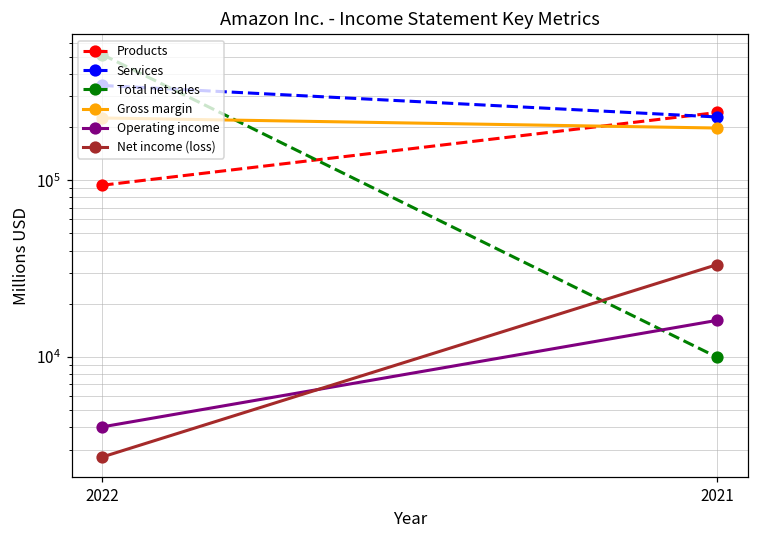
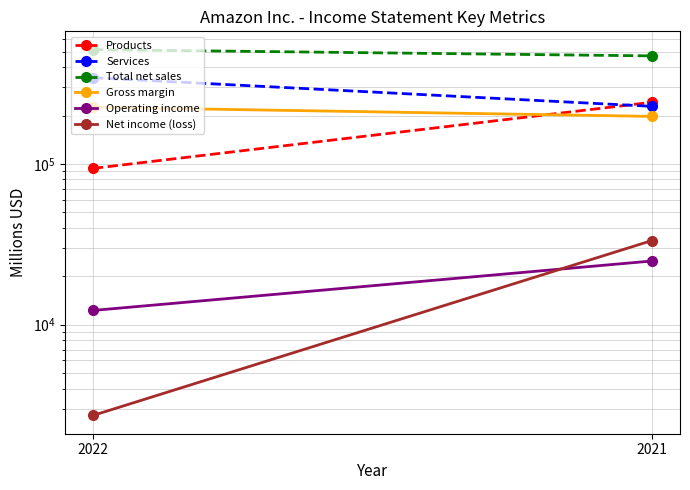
Operating income, 2022: 4000 -> 12000
Total net sales, 2021: 10000 -> 470000
Operating income, 2021: 16000 -> 25000
